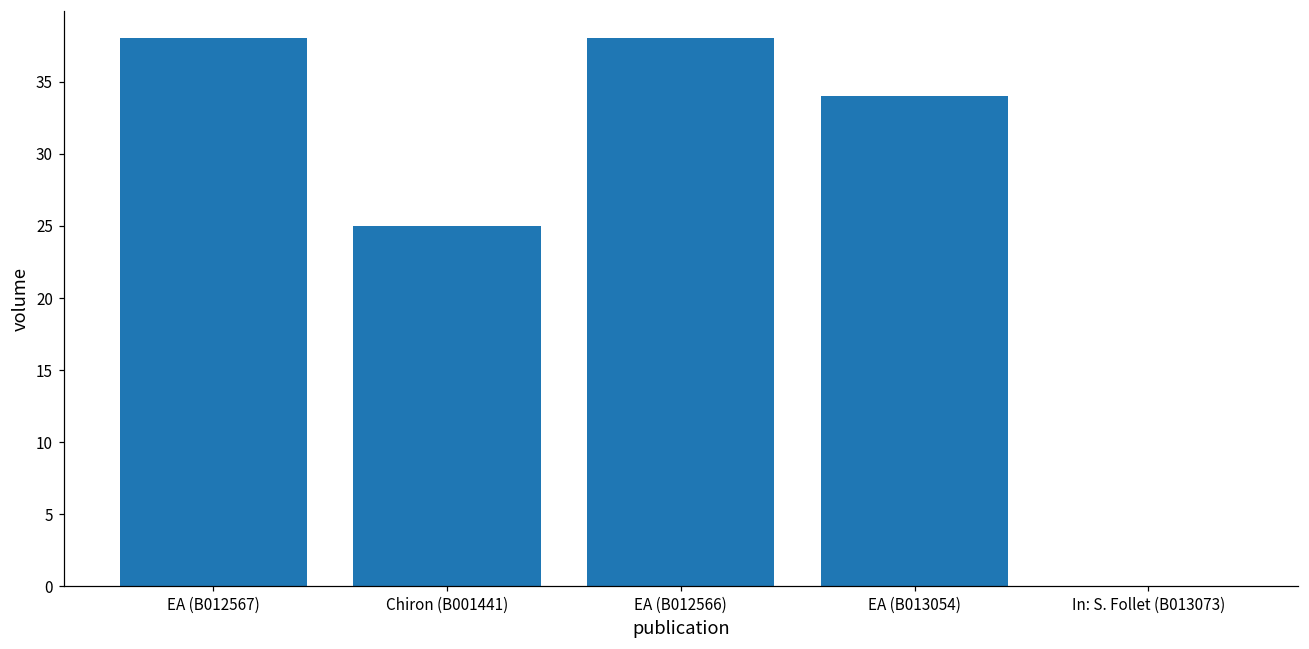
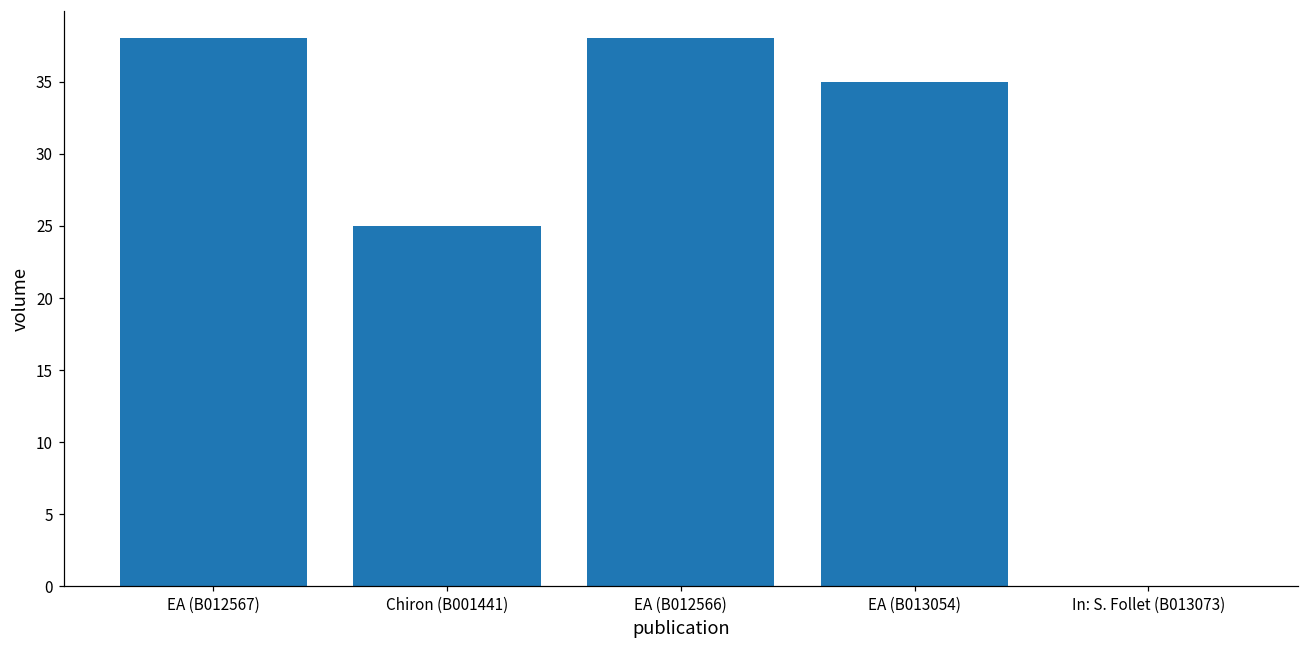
EA (B013054): 34 -> 35
